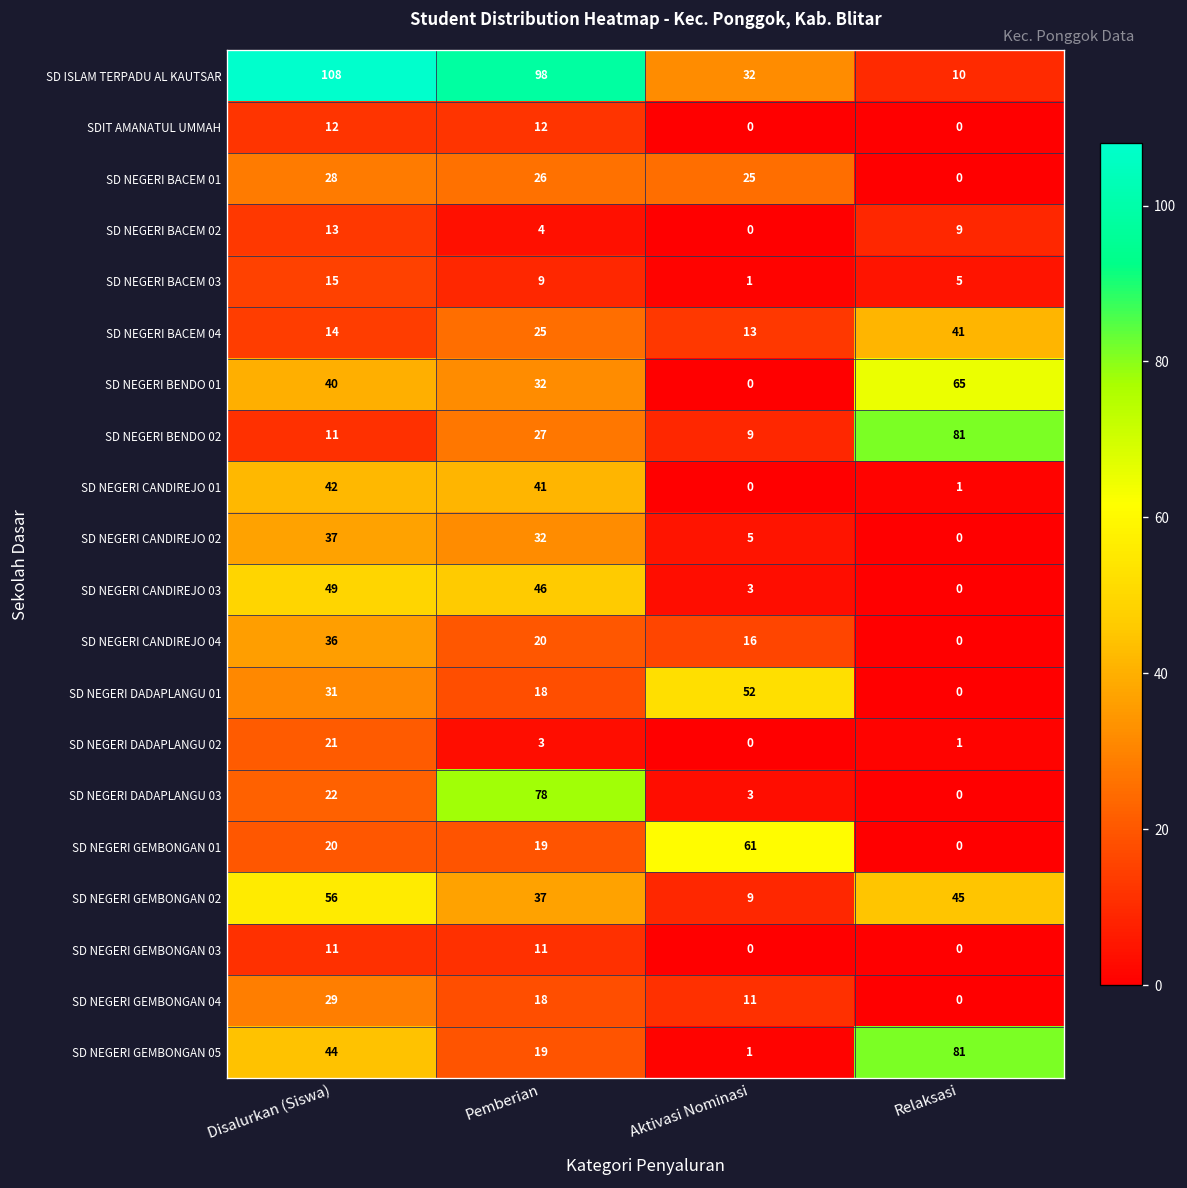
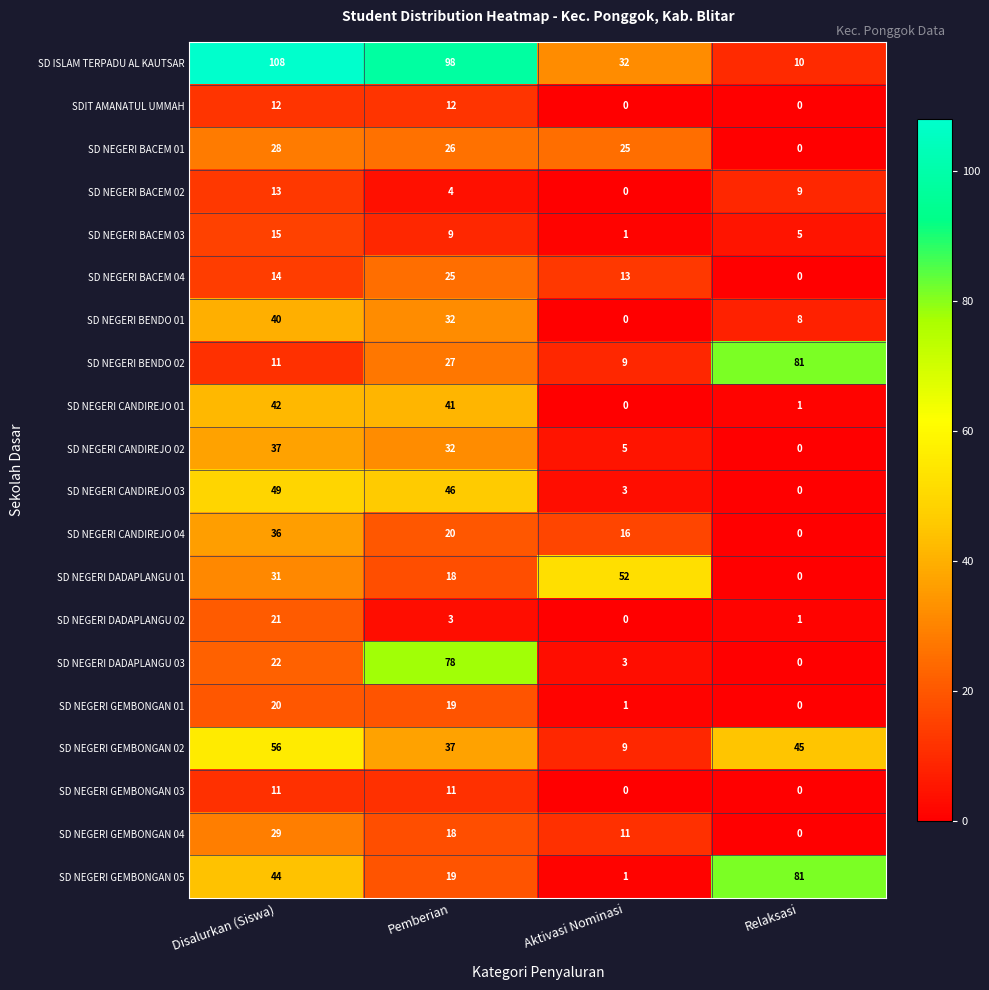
SD NEGERI BACEM 04, Relaksasi: 41 -> 0
SD NEGERI BENDO 01, Relaksasi: 65 -> 8
SD NEGERI GEMBONGAN 01, Aktivasi Nominasi: 61 -> 1
